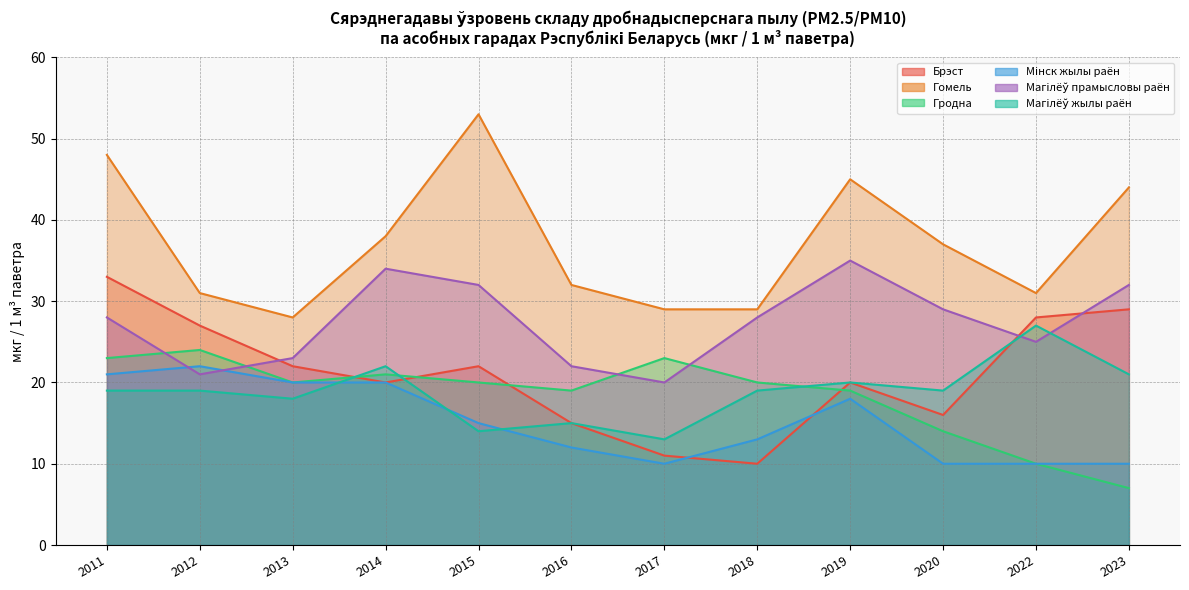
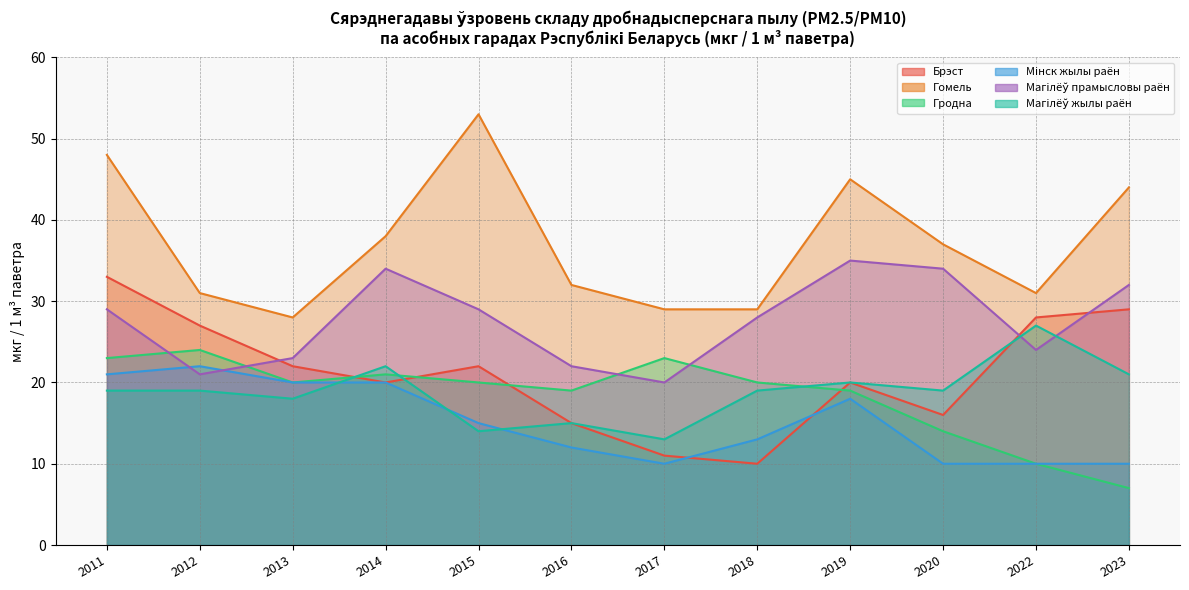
Магілёў прамысловы раён, 2011: 28 -> 29
Магілёў прамысловы раён, 2015: 32 -> 29
Магілёў прамысловы раён, 2020: 29 -> 34
Магілёў прамысловы раён, 2022: 25 -> 24
